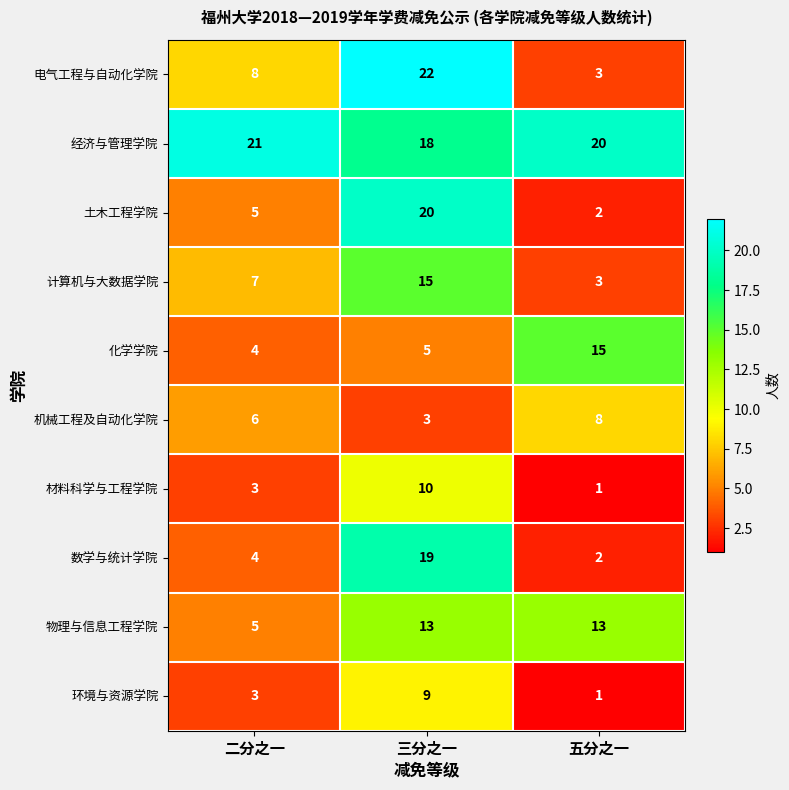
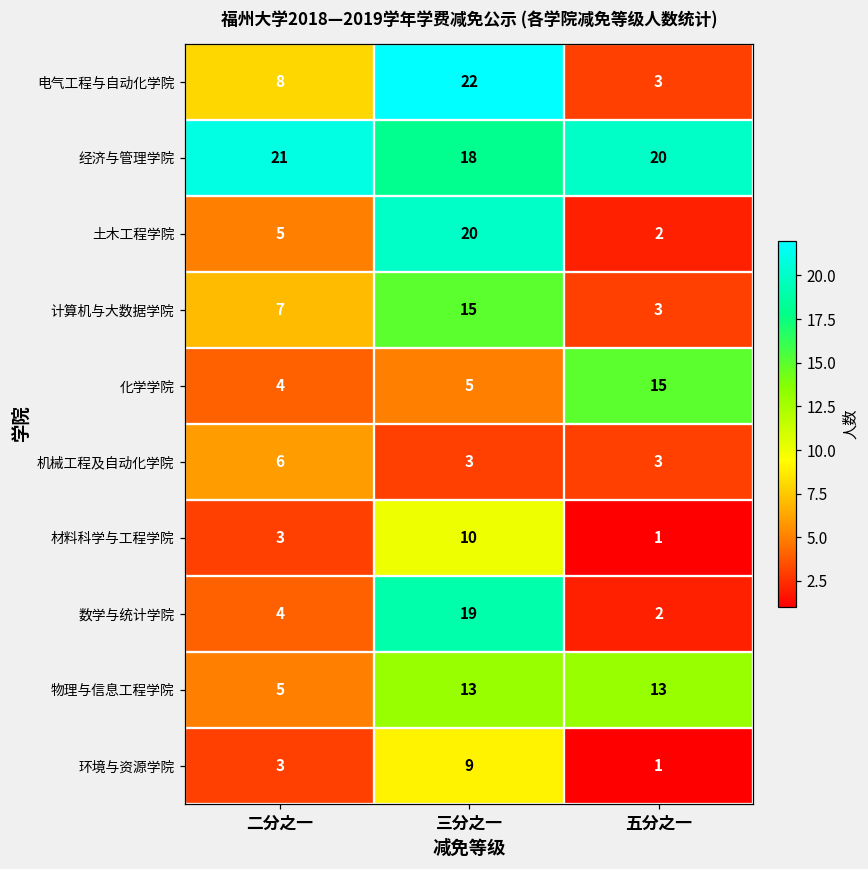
机械工程及自动化学院, 五分之一: 8 -> 3
